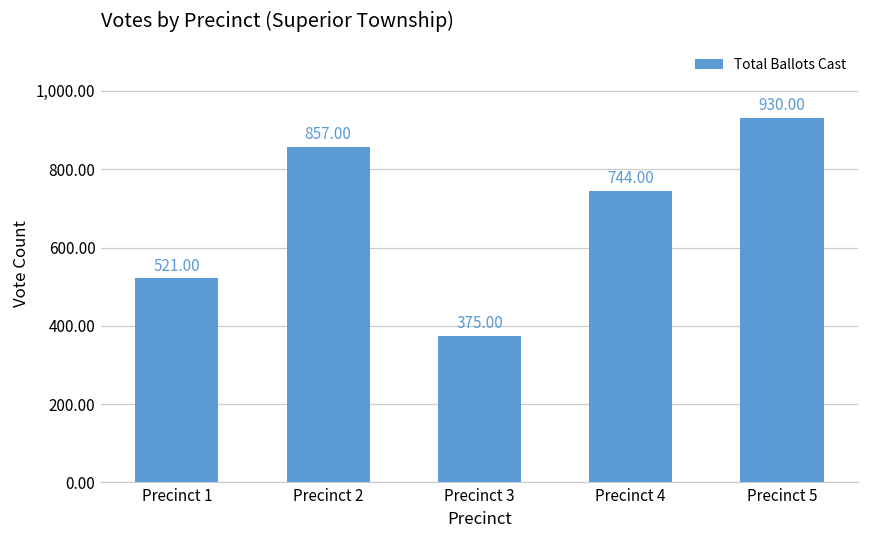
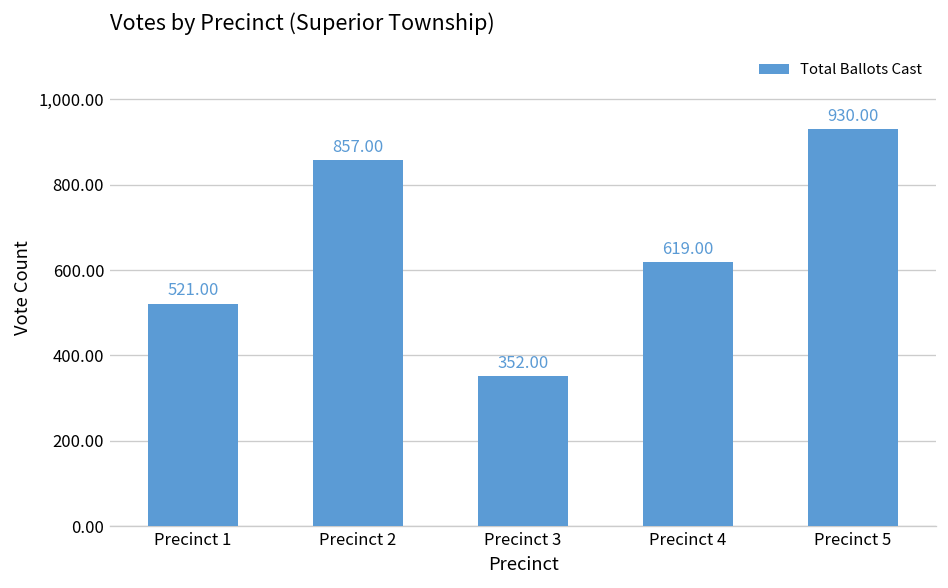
Precinct 3: 375.00 -> 352.00
Precinct 4: 744.00 -> 619.00
